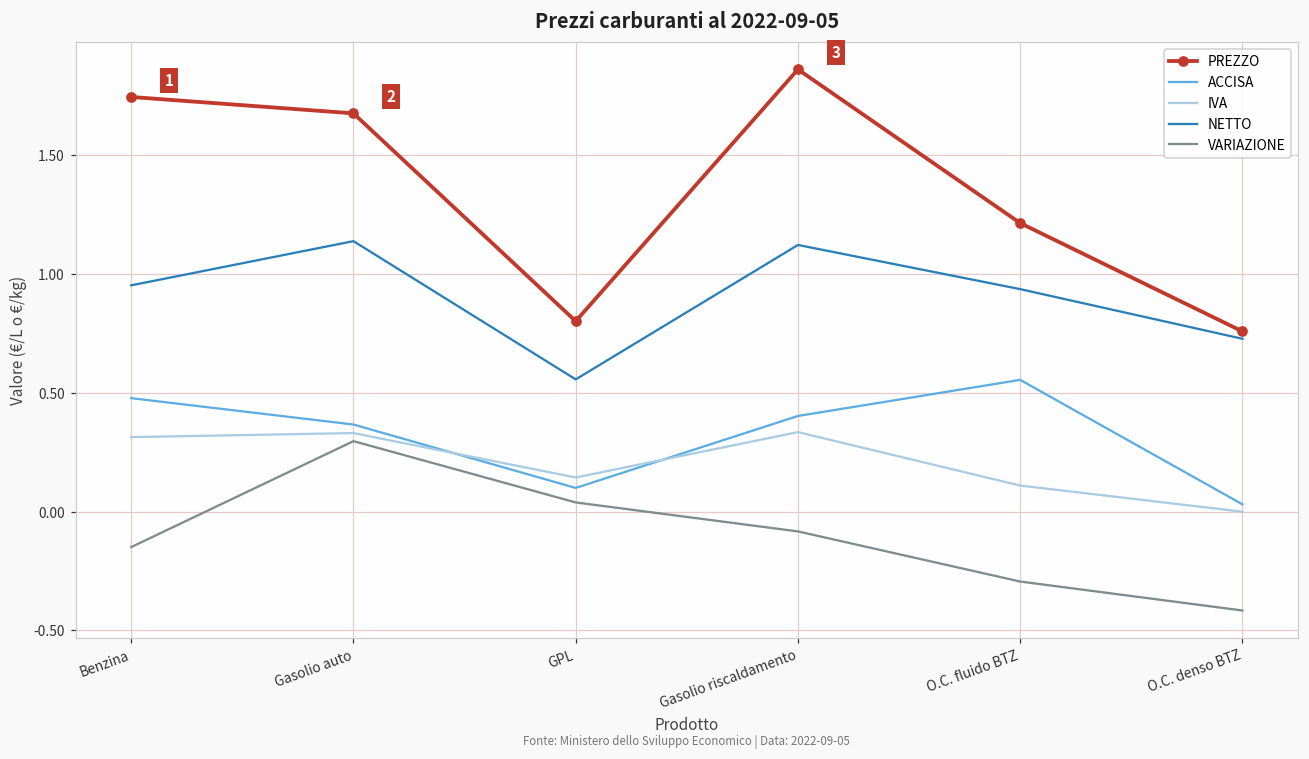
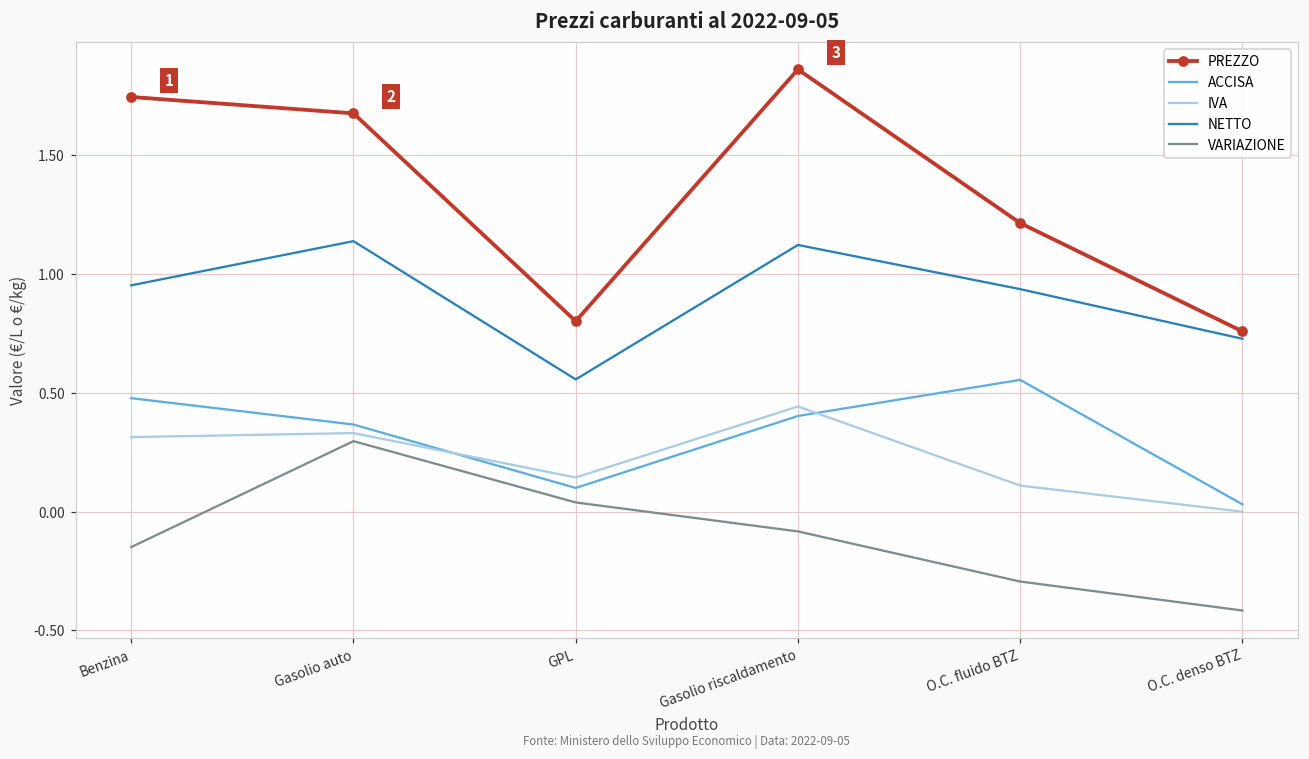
IVA, Gasolio riscaldamento: 0.34 -> 0.44
